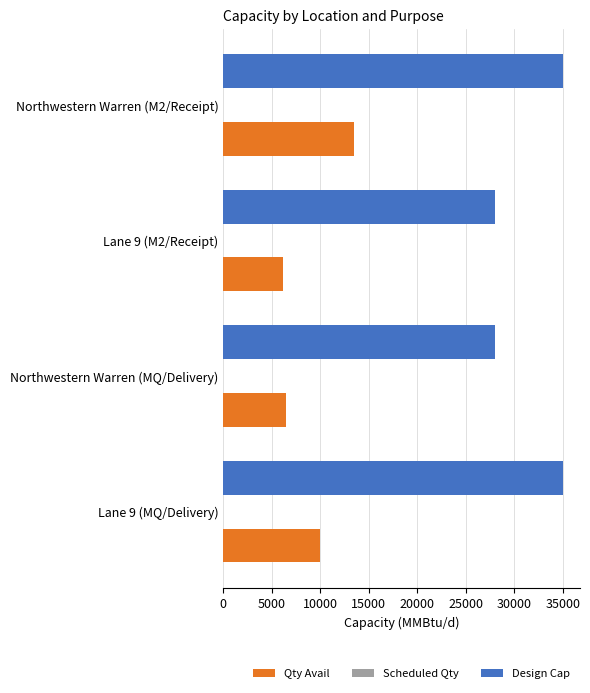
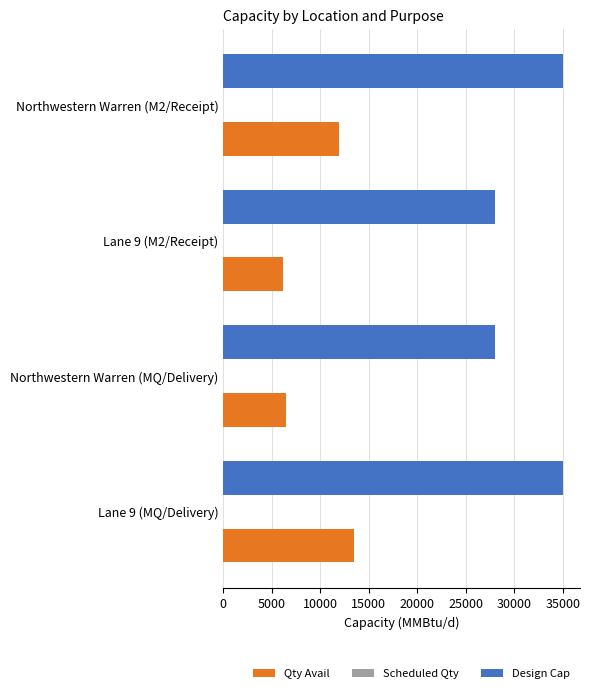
Qty Avail, Northwestern Warren (M2/Receipt): 14000 -> 12000
Qty Avail, Lane 9 (MQ/Delivery): 10000 -> 14000
